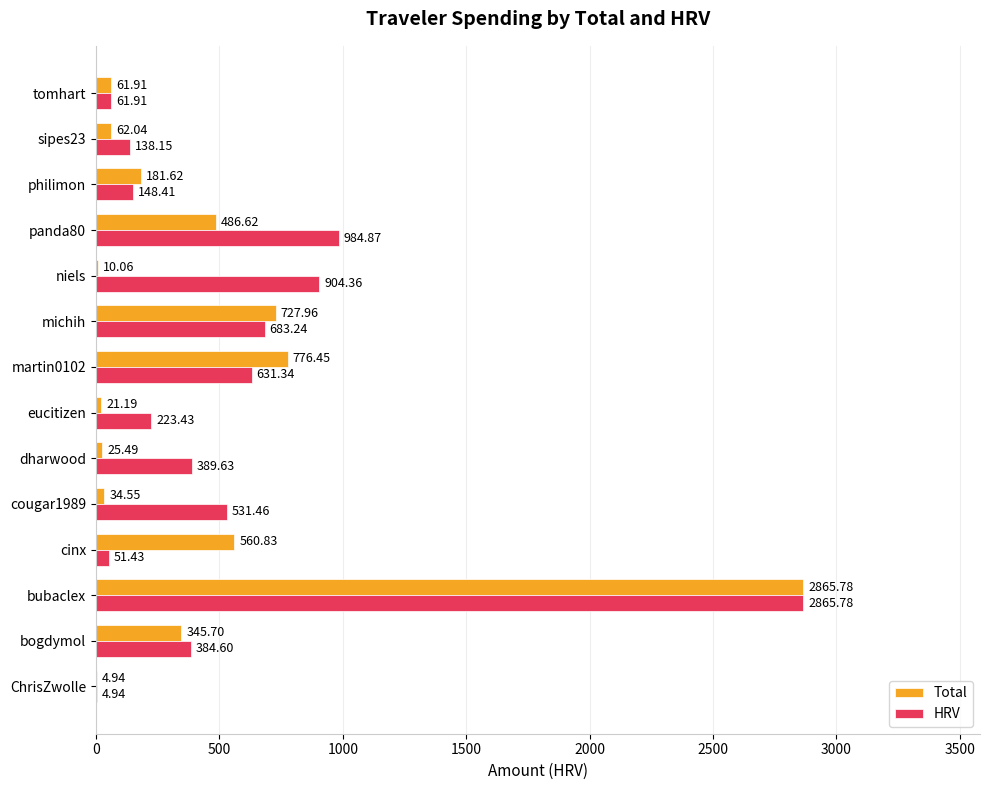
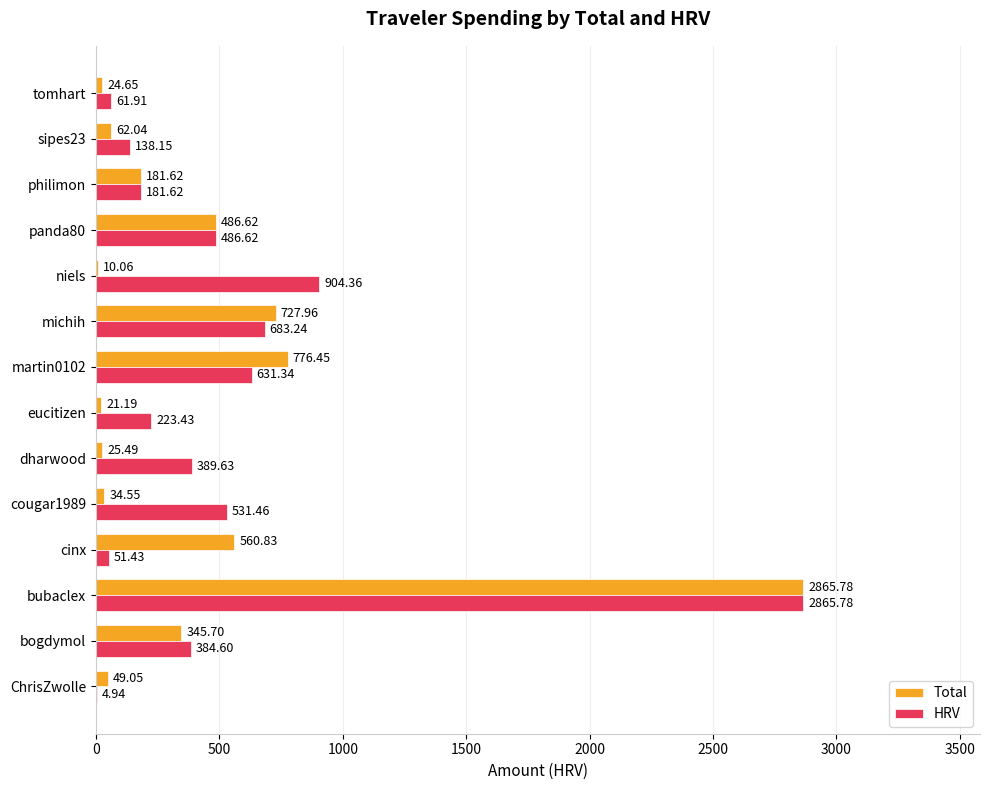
Total, tomhart: 61.91 -> 24.65
HRV, philimon: 148.41 -> 181.62
HRV, panda80: 984.87 -> 486.62
Total, ChrisZwolle: 4.94 -> 49.05
